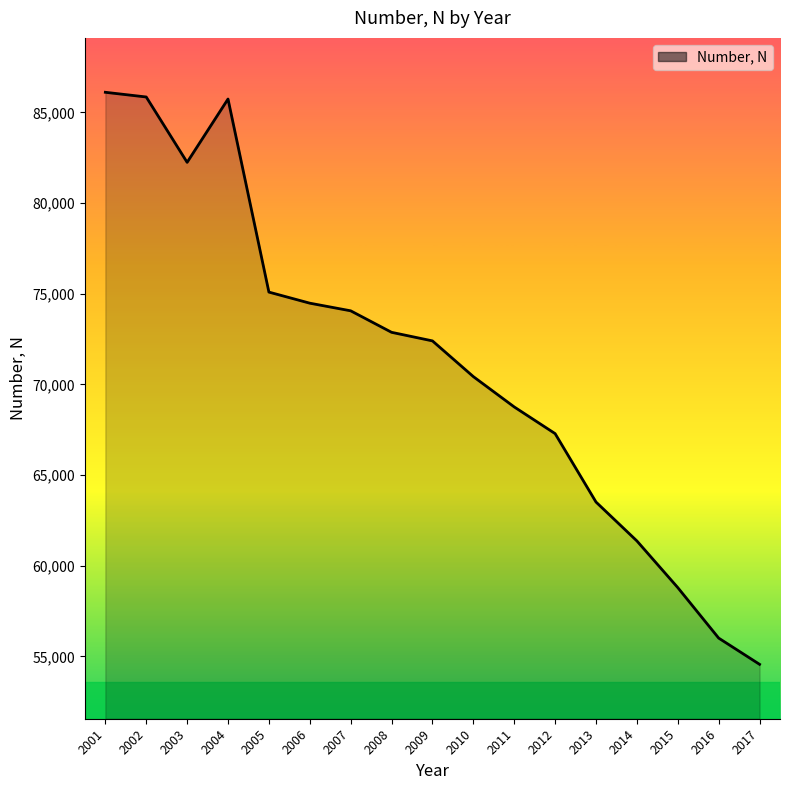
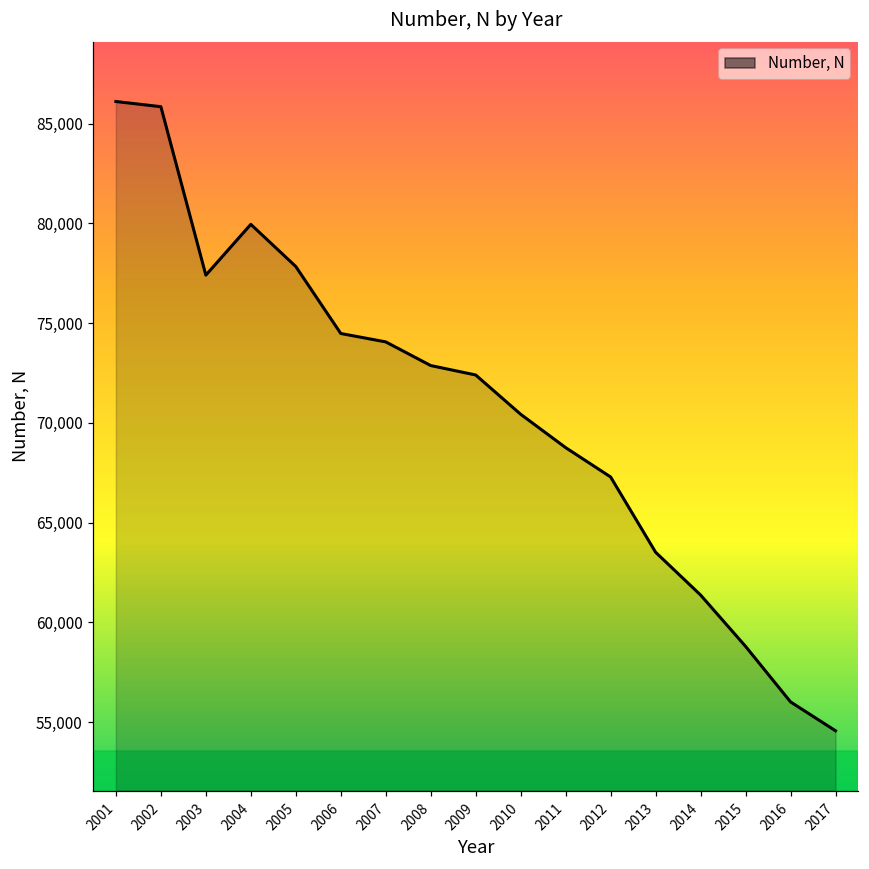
2003: 82,200 -> 77,400
2004: 85,700 -> 79,900
2005: 75,100 -> 77,800
